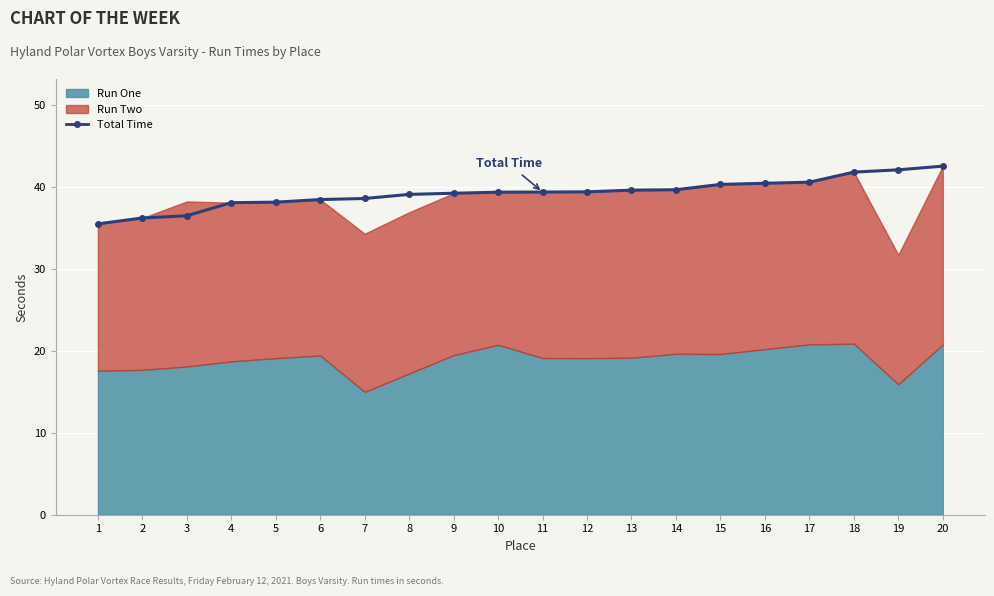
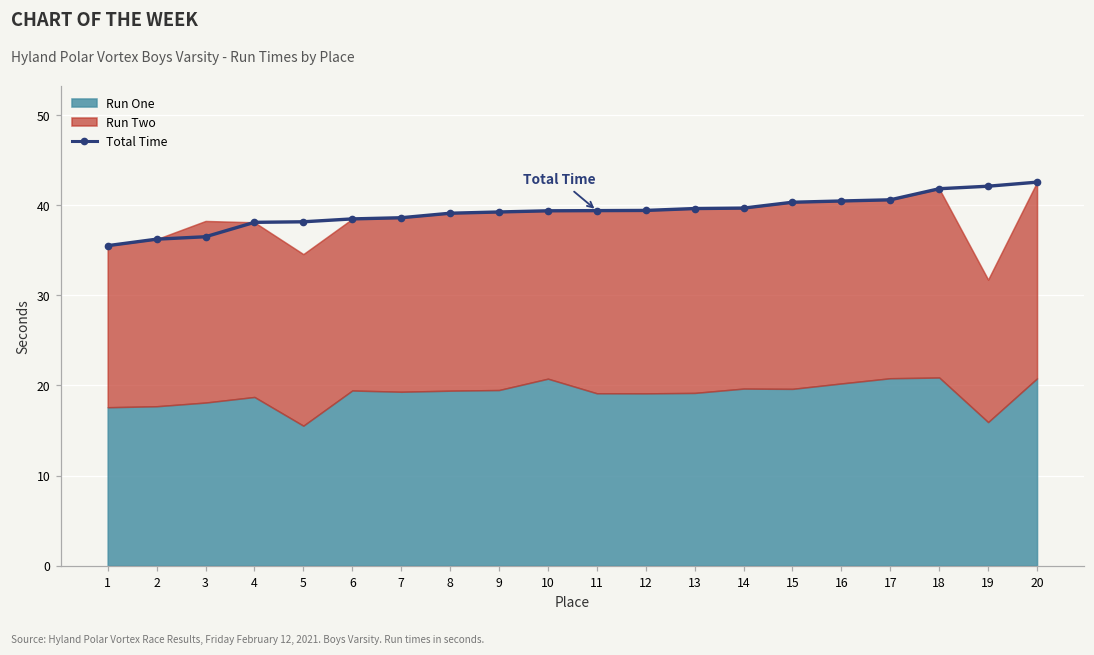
Run One, 5: 19 -> 16
Run One, 7: 15 -> 19
Run One, 8: 17 -> 19
